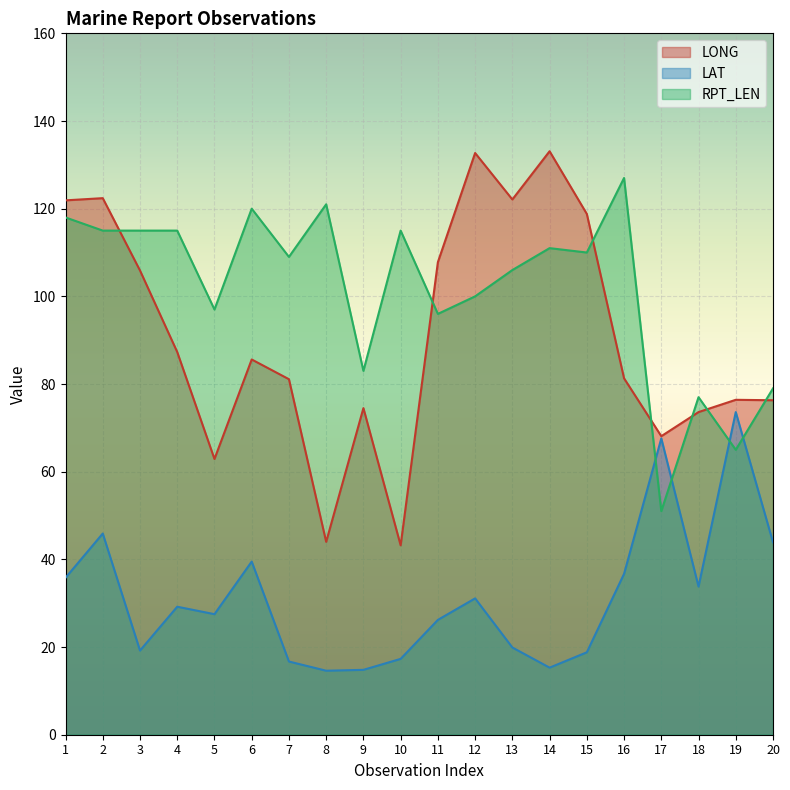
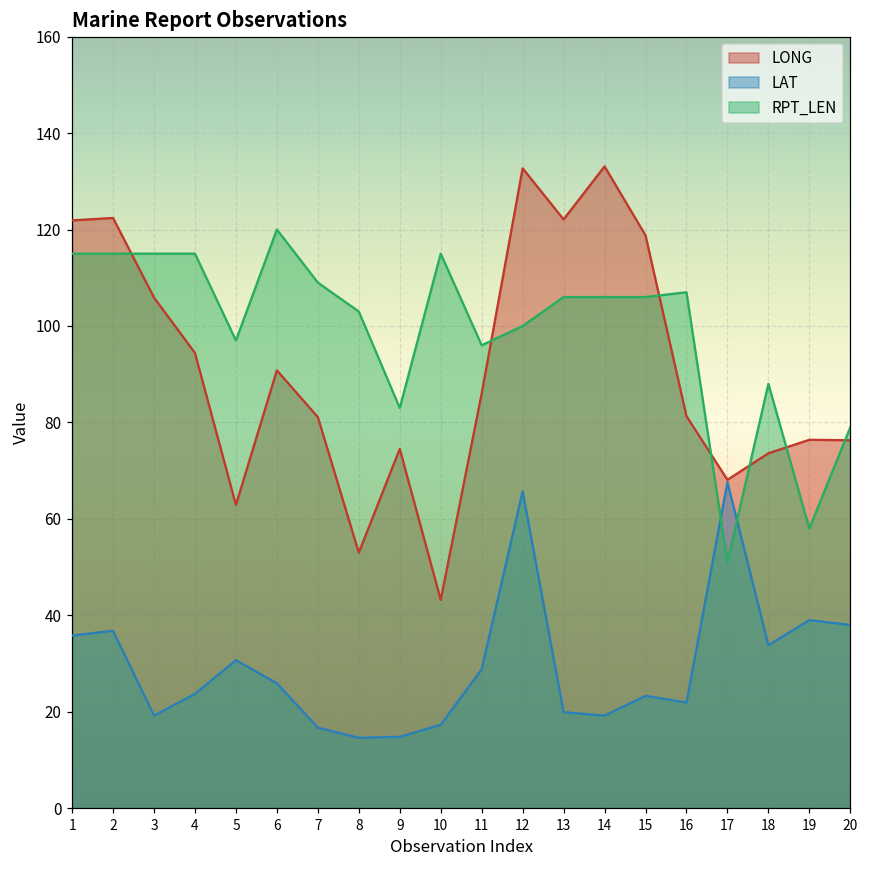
RPT_LEN, 1: 118 -> 115
LAT, 2: 46 -> 37
LONG, 4: 87 -> 94
LAT, 4: 29 -> 24
LAT, 5: 28 -> 31
LONG, 6: 86 -> 91
LAT, 6: 40 -> 26
LONG, 8: 44 -> 53
RPT_LEN, 8: 121 -> 103
LONG, 11: 108 -> 86
LAT, 11: 26 -> 29
LAT, 12: 31 -> 66
LAT, 14: 15 -> 19
RPT_LEN, 14: 111 -> 106
LAT, 15: 19 -> 23
RPT_LEN, 15: 110 -> 106
LAT, 16: 37 -> 22
RPT_LEN, 16: 127 -> 107
RPT_LEN, 18: 77 -> 88
LAT, 19: 74 -> 39
RPT_LEN, 19: 65 -> 58
LAT, 20: 44 -> 38
